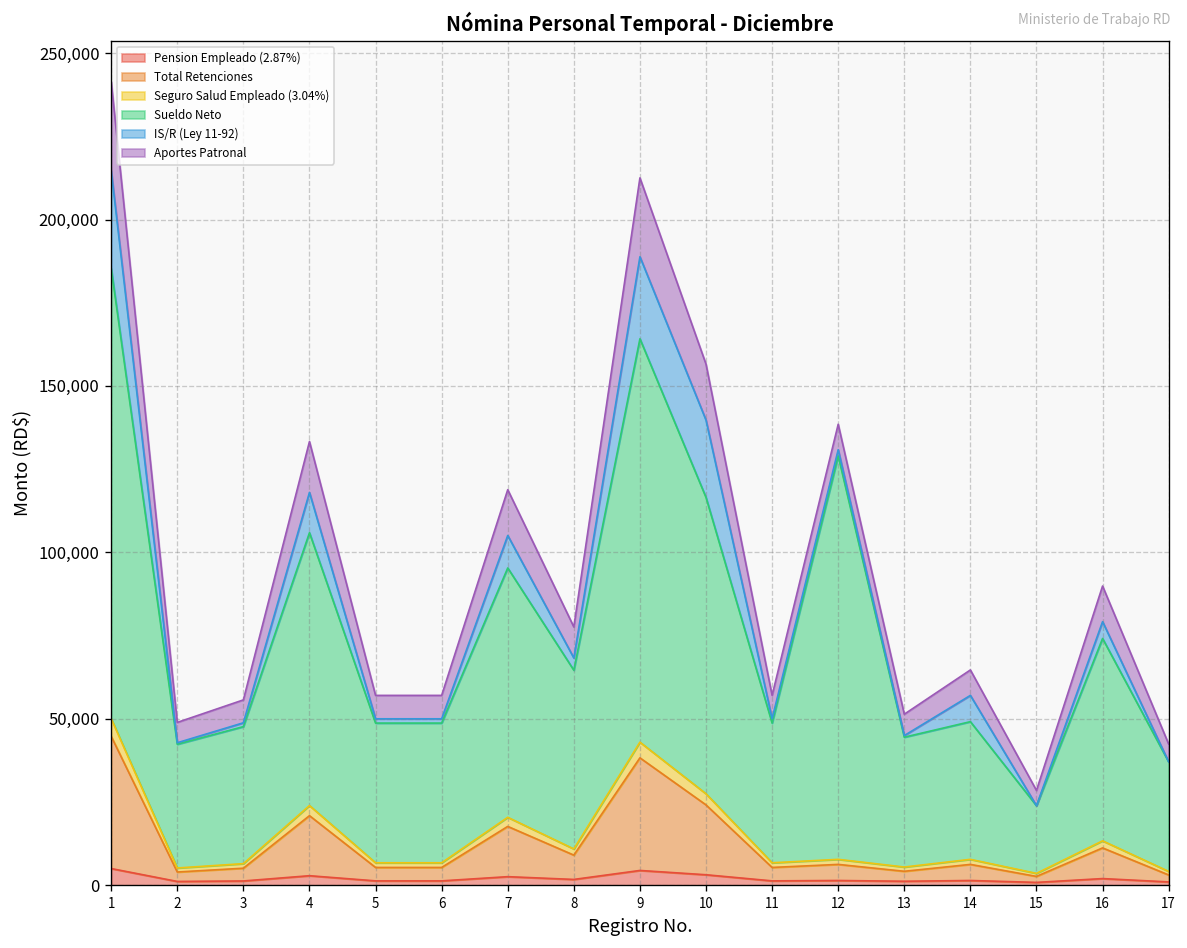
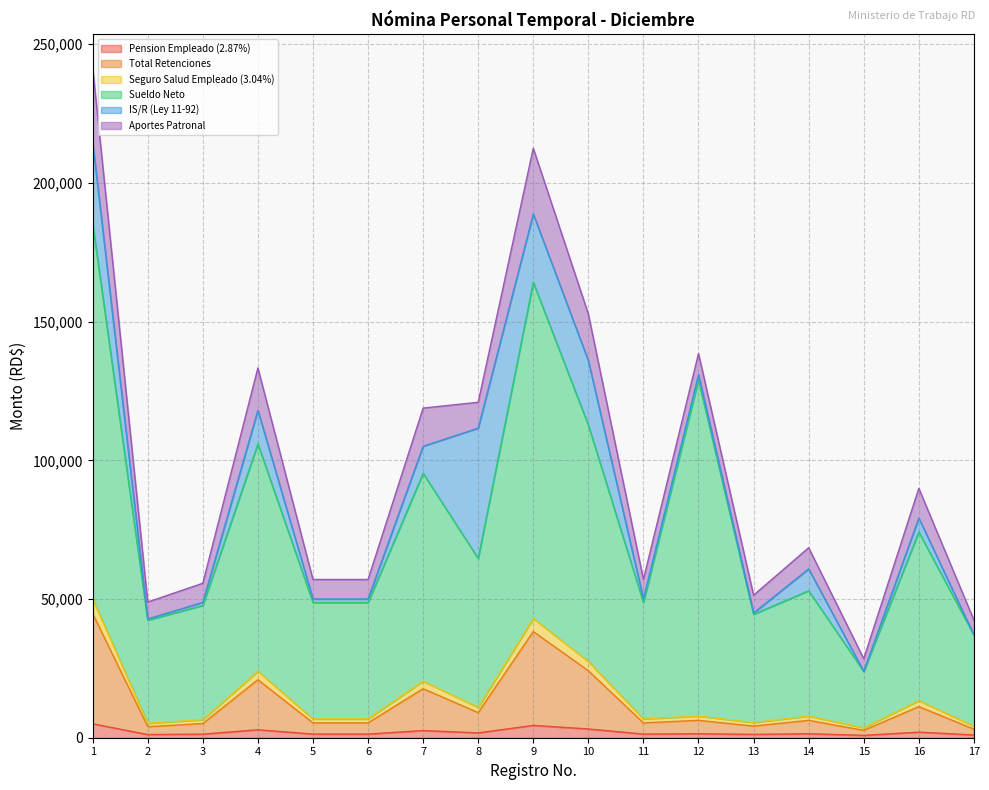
IS/R (Ley 11-92), 8: 4,000 -> 47,000
Sueldo Neto, 10: 89,000 -> 85,000
Sueldo Neto, 14: 41,000 -> 45,000
